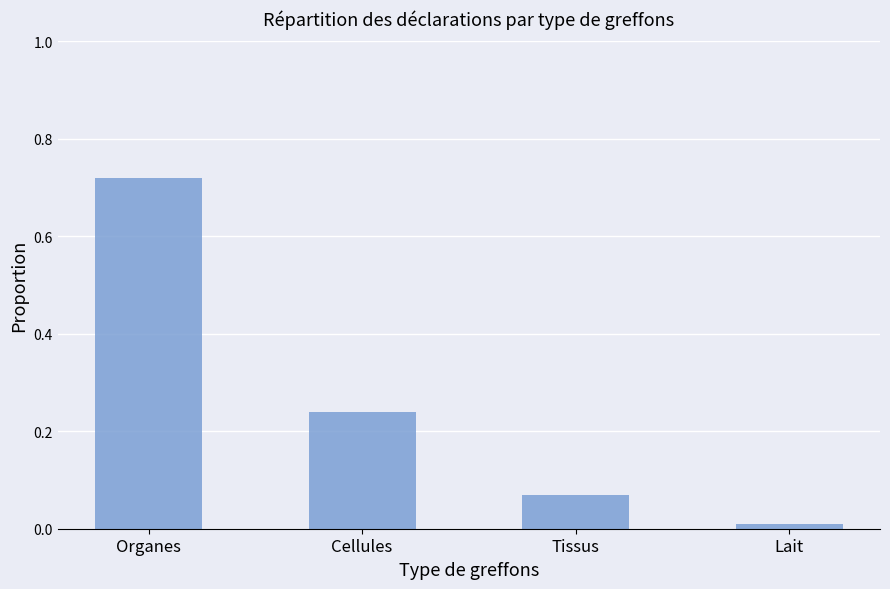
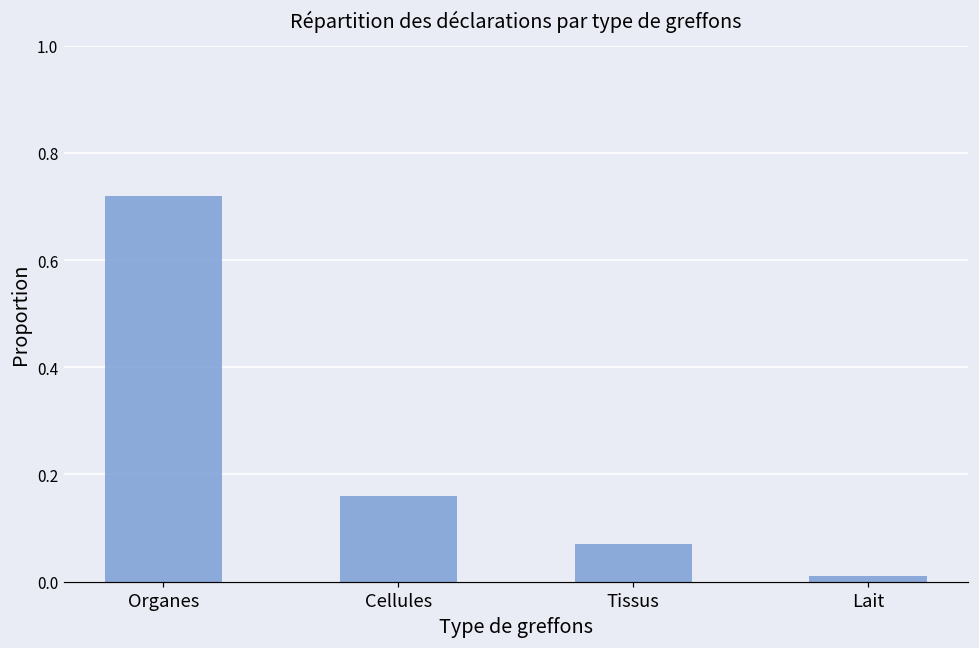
Cellules: 0.24 -> 0.16
